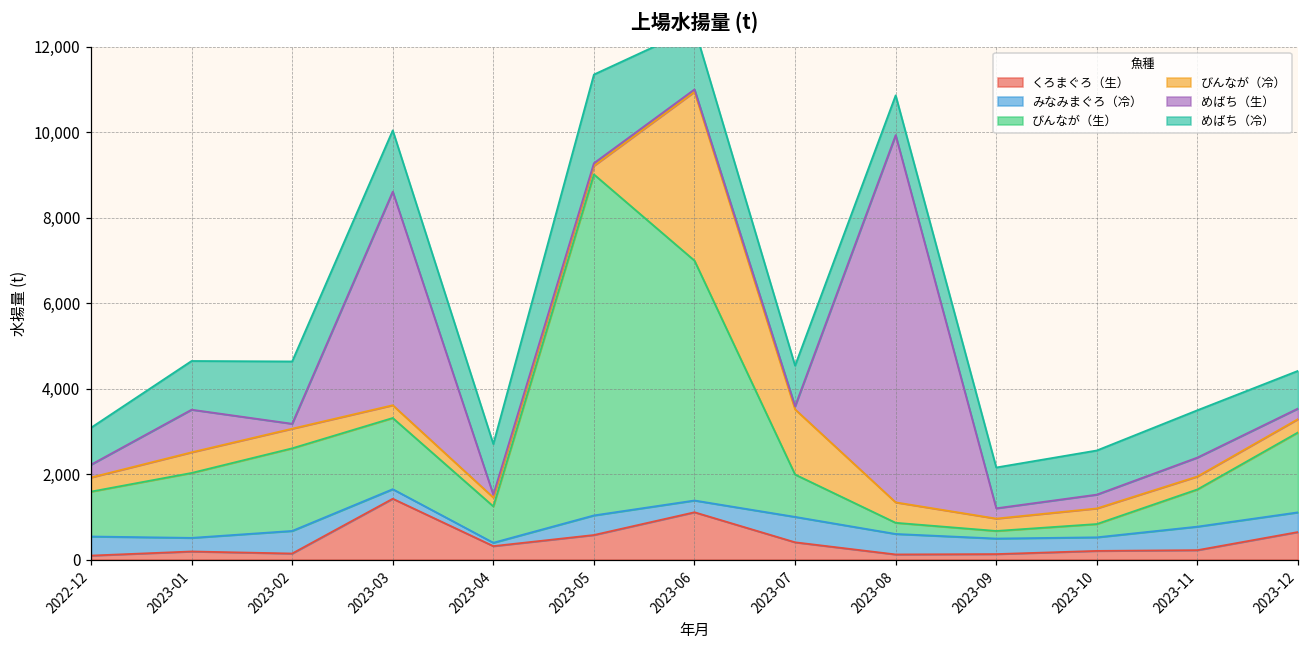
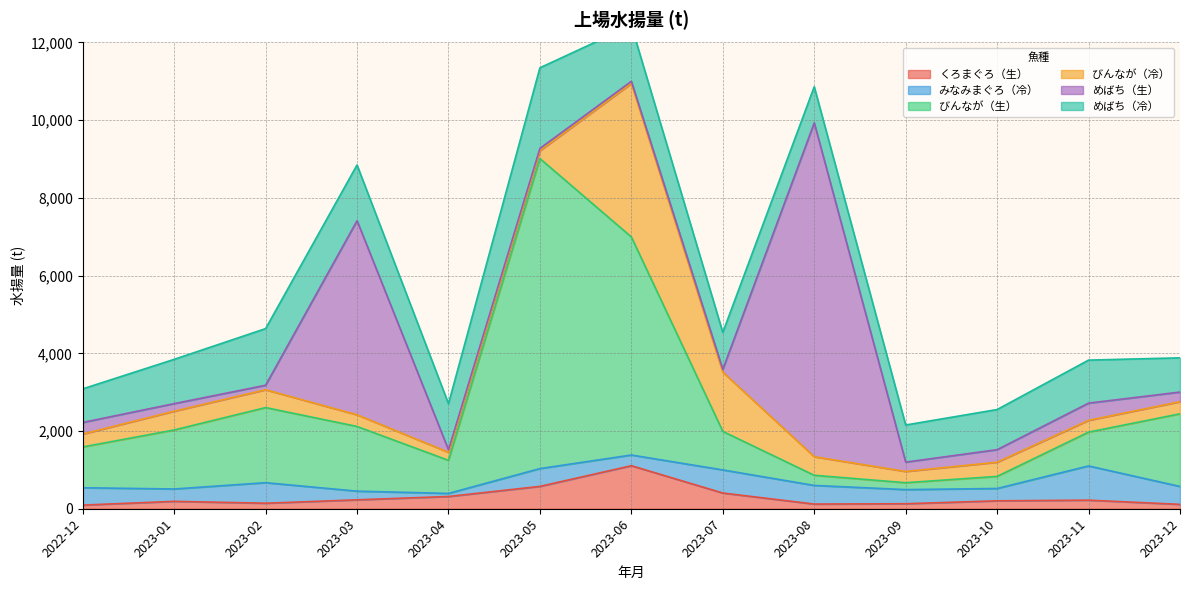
めばち（生）, 2023-01: 1,000 -> 200
くろまぐろ（生）, 2023-03: 1,400 -> 200
みなみまぐろ（冷）, 2023-11: 600 -> 900
くろまぐろ（生）, 2023-12: 600 -> 100
